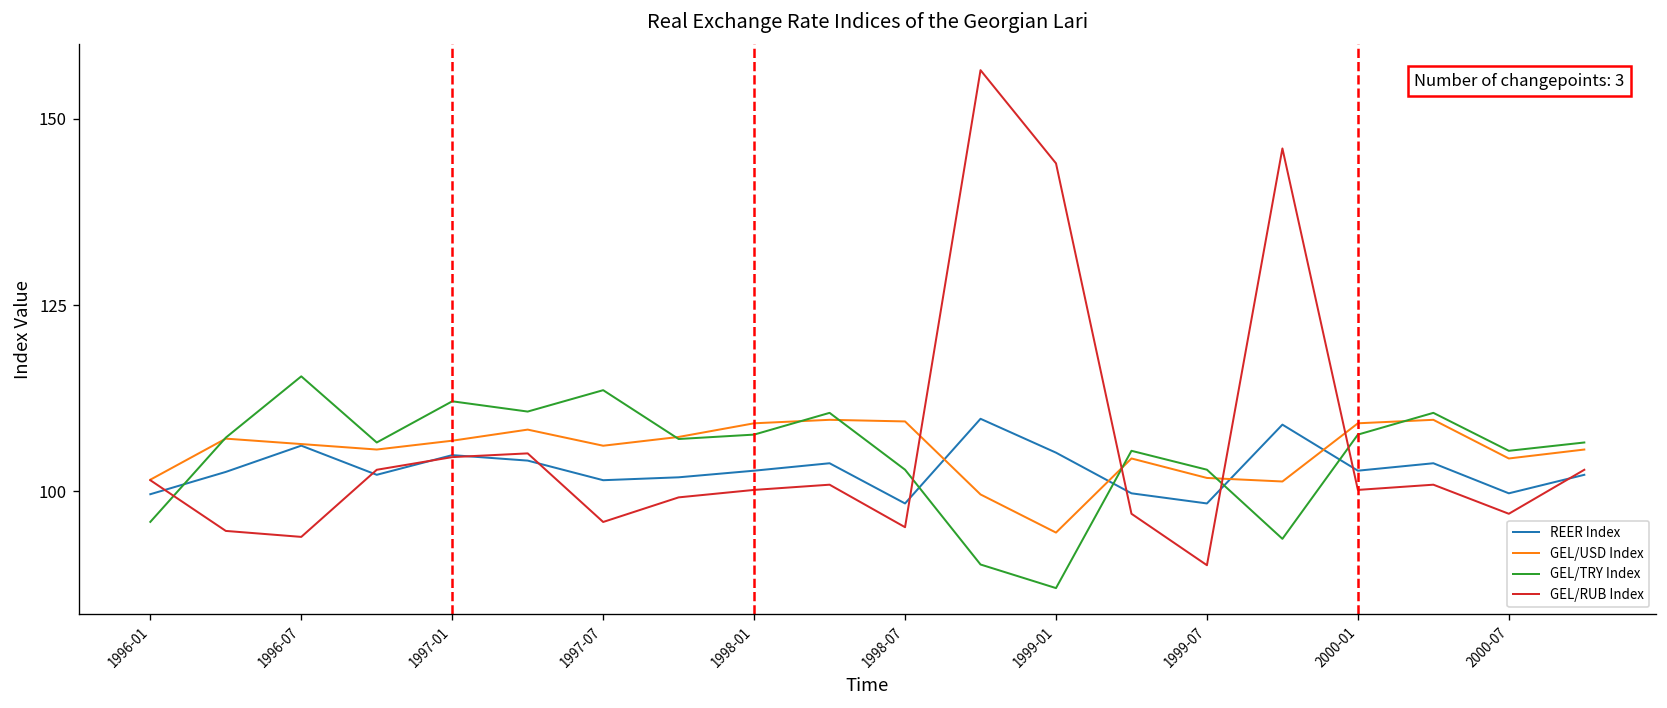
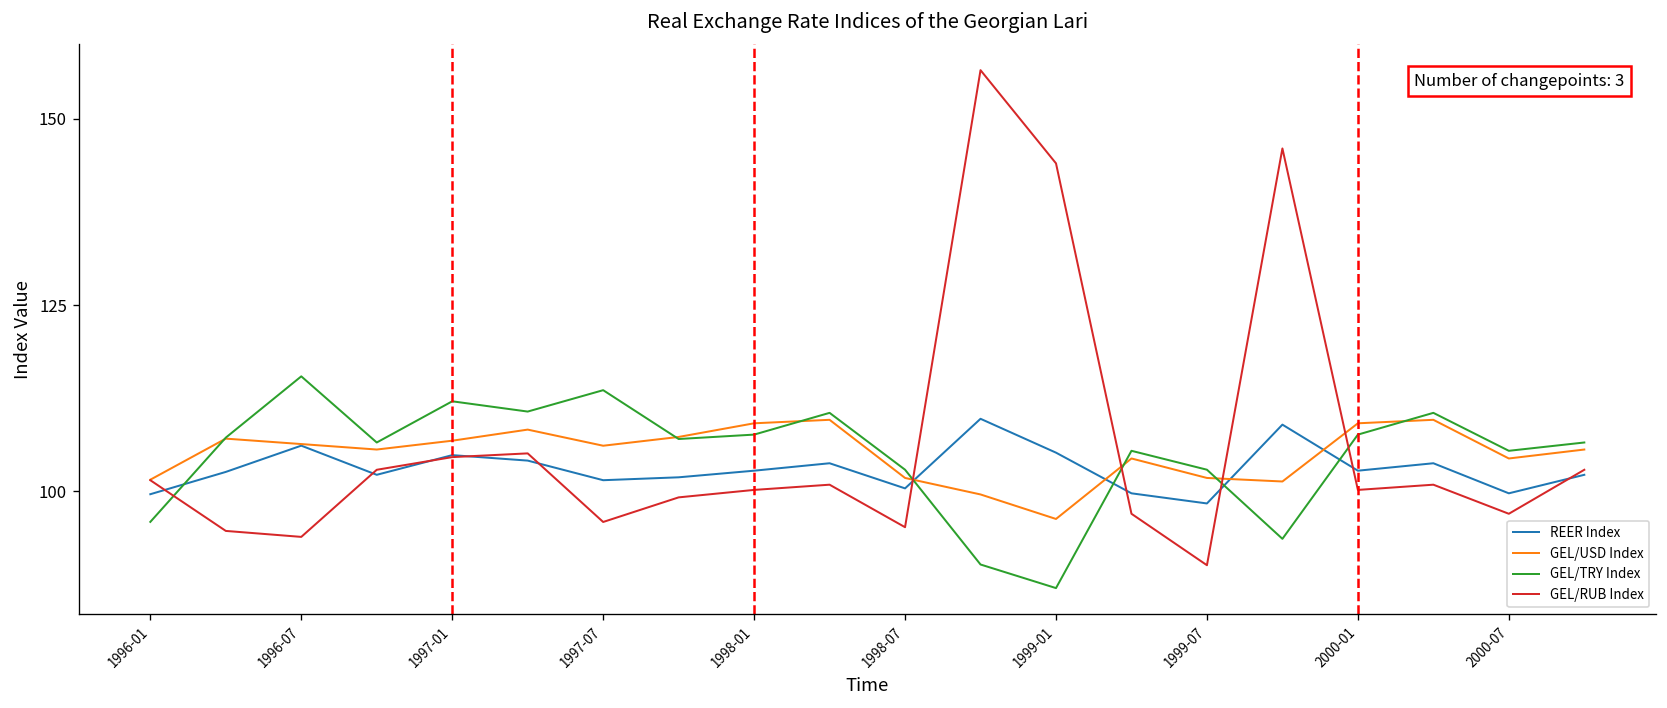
REER Index, 1998-07: 98 -> 100
GEL/USD Index, 1998-07: 109 -> 102
GEL/USD Index, 1999-01: 94 -> 96
